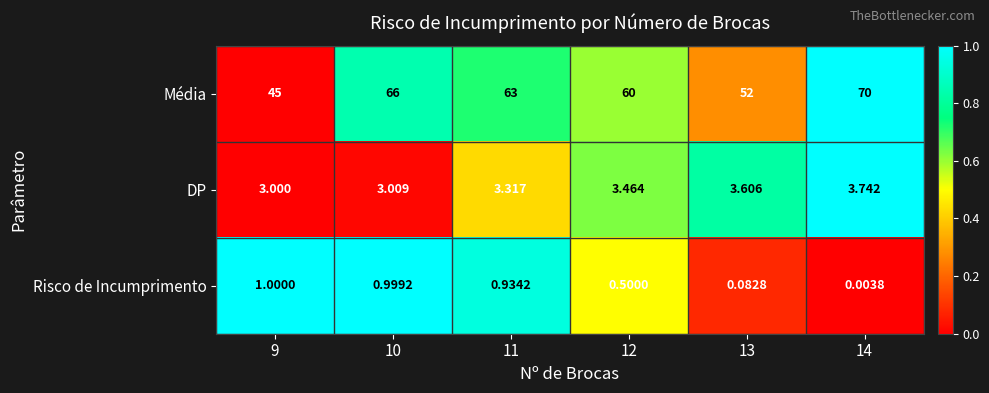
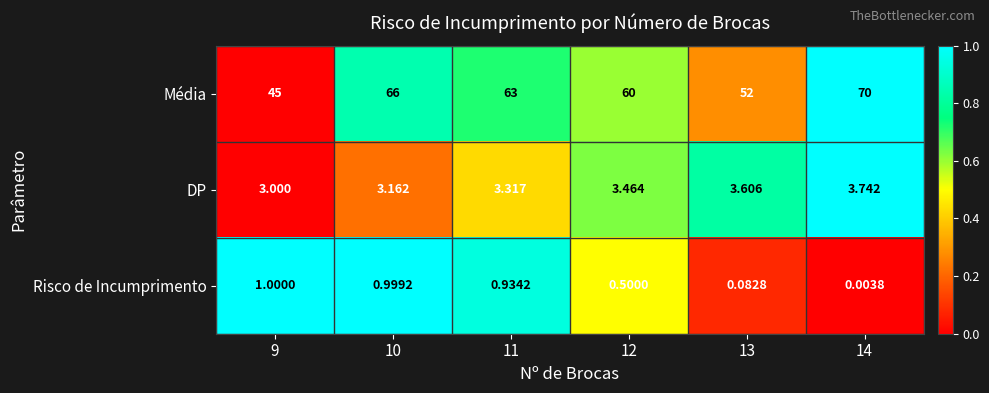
DP, 10: 3.009 -> 3.162
